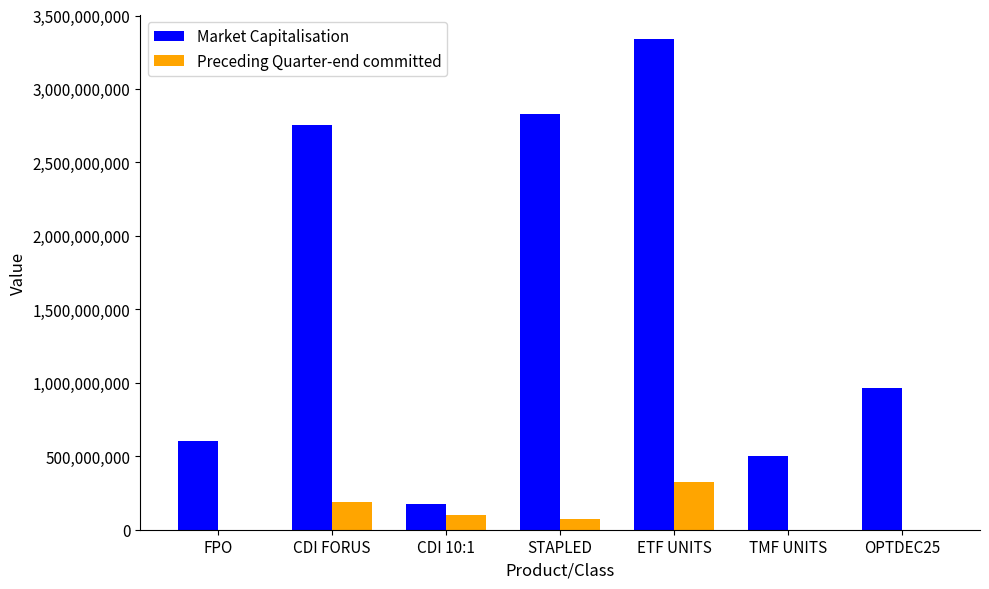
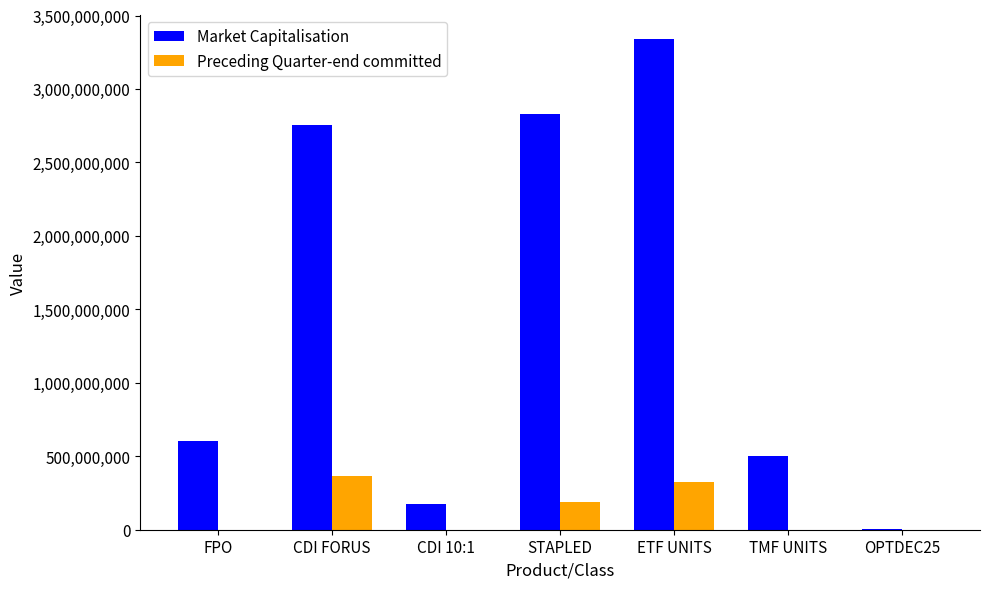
Preceding Quarter-end committed, CDI FORUS: 190,000,000 -> 360,000,000
Preceding Quarter-end committed, CDI 10:1: 100,000,000 -> 0
Preceding Quarter-end committed, STAPLED: 70,000,000 -> 190,000,000
Market Capitalisation, OPTDEC25: 960,000,000 -> 0
